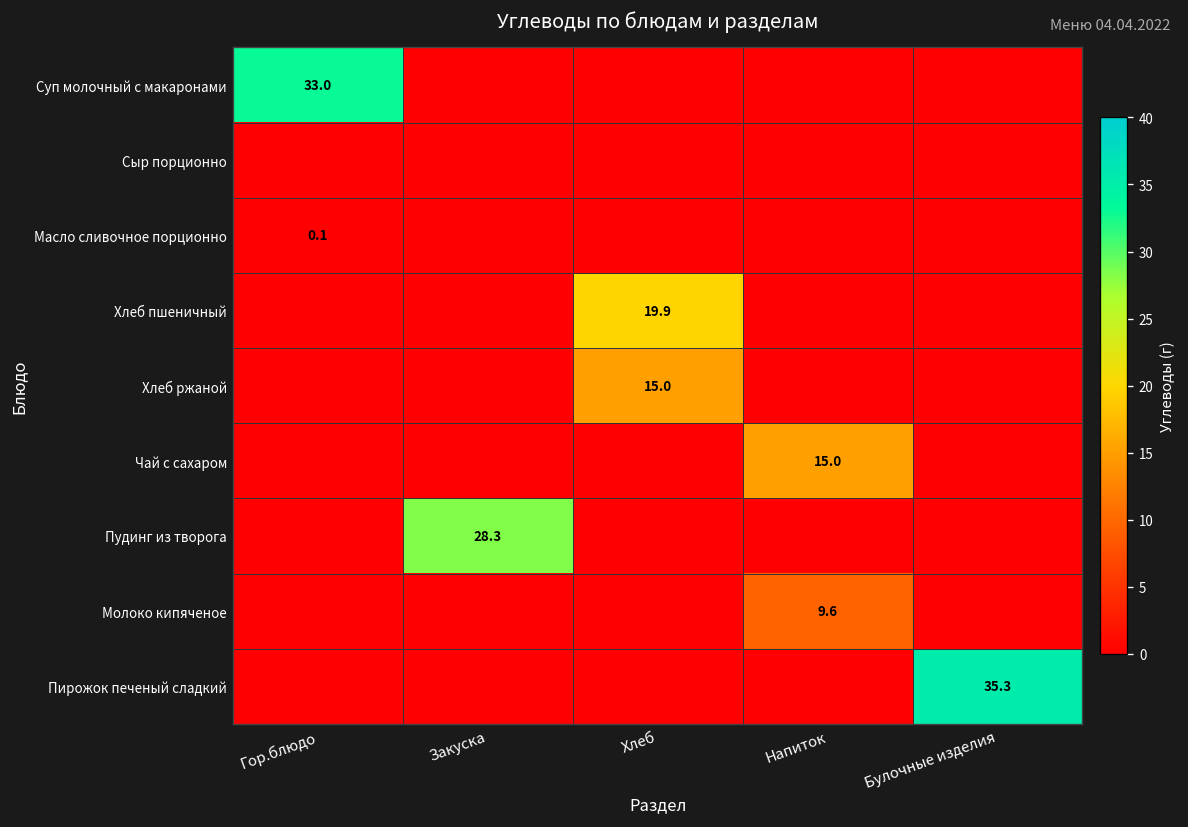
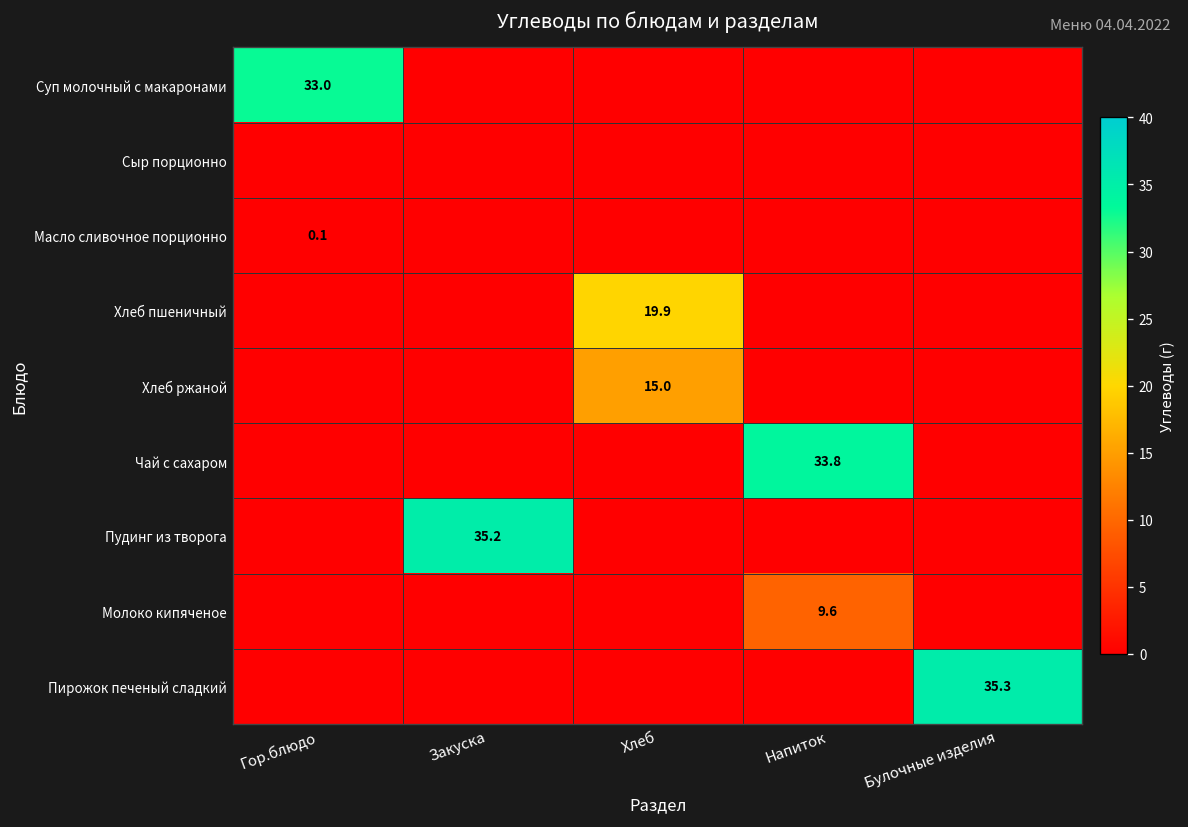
Чай с сахаром, Напиток: 15.0 -> 33.8
Пудинг из творога, Закуска: 28.3 -> 35.2
